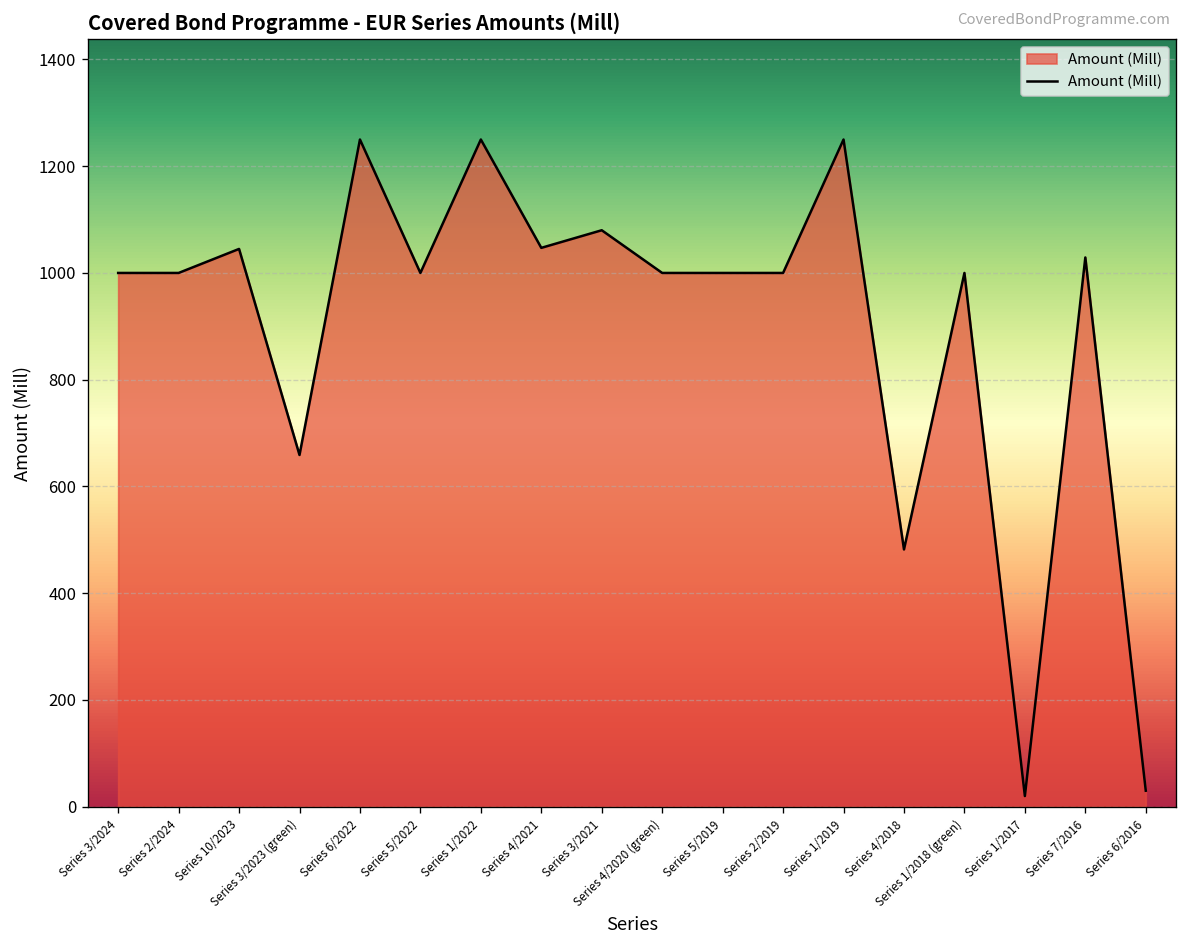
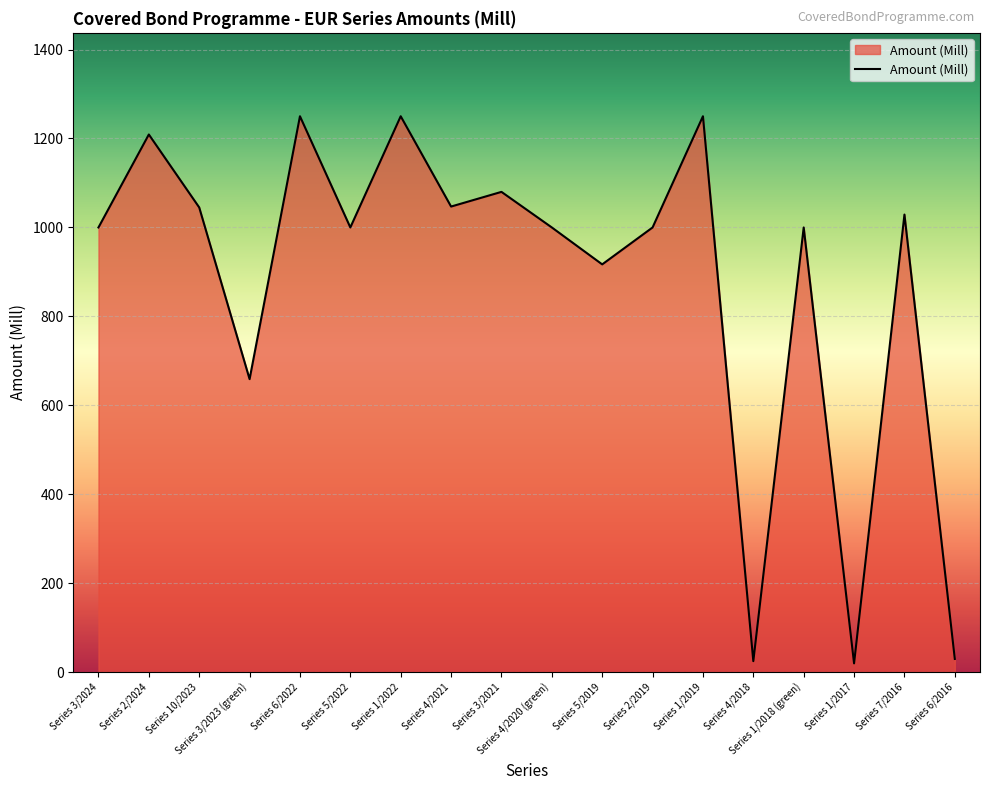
Series 2/2024: 1000 -> 1210
Series 5/2019: 1000 -> 920
Series 4/2018: 480 -> 30
